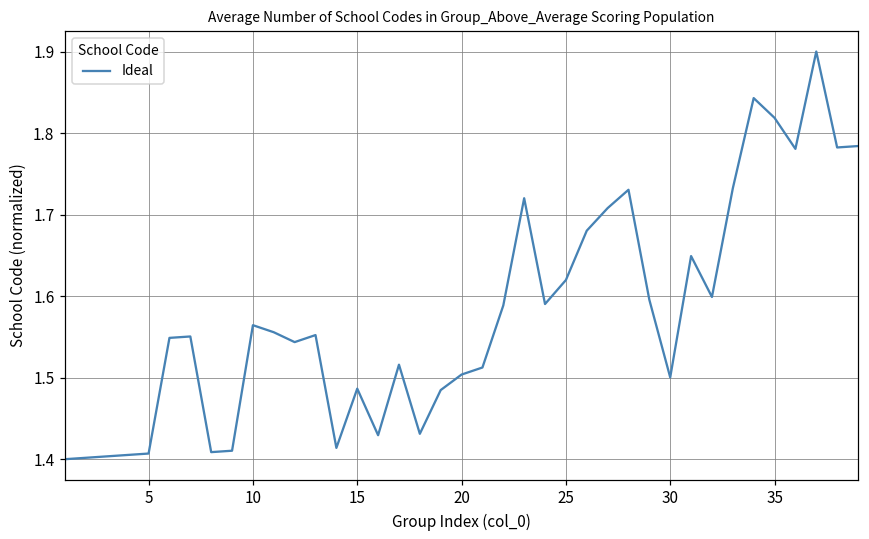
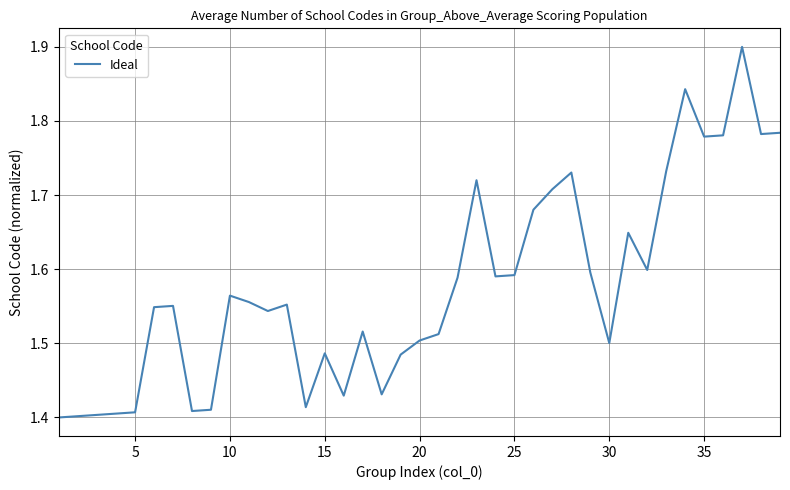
25: 1.62 -> 1.59
35: 1.82 -> 1.78
